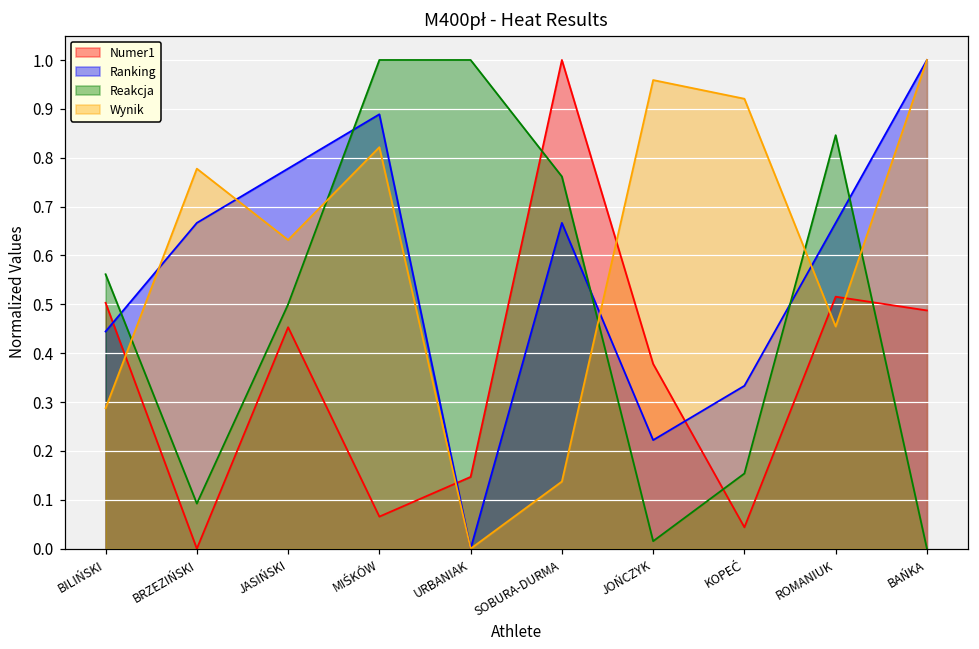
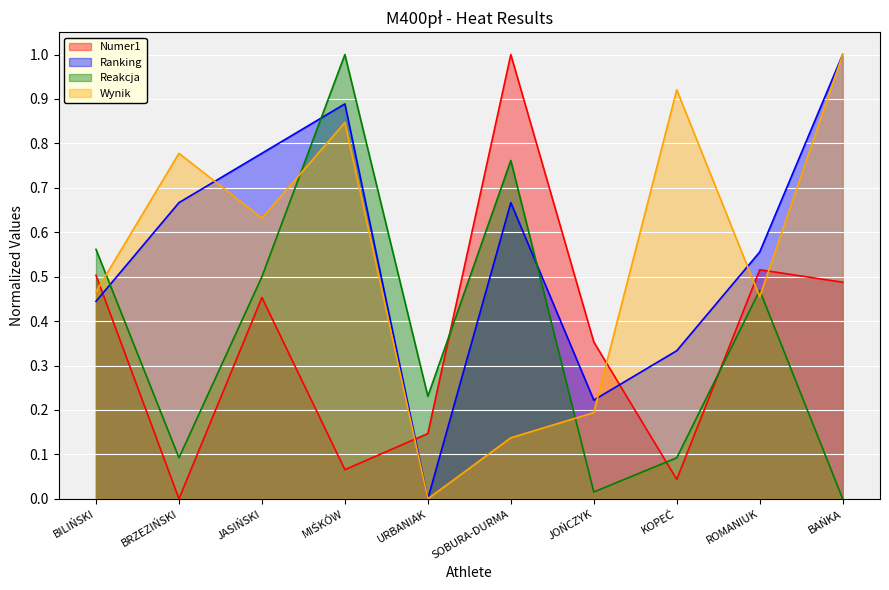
Wynik, BILIŃSKI: 0.29 -> 0.47
Wynik, MIŚKÓW: 0.82 -> 0.85
Reakcja, URBANIAK: 1.00 -> 0.23
Numer1, JOŃCZYK: 0.38 -> 0.35
Wynik, JOŃCZYK: 0.96 -> 0.19
Reakcja, KOPEĆ: 0.15 -> 0.09
Ranking, ROMANIUK: 0.67 -> 0.56
Reakcja, ROMANIUK: 0.85 -> 0.47
